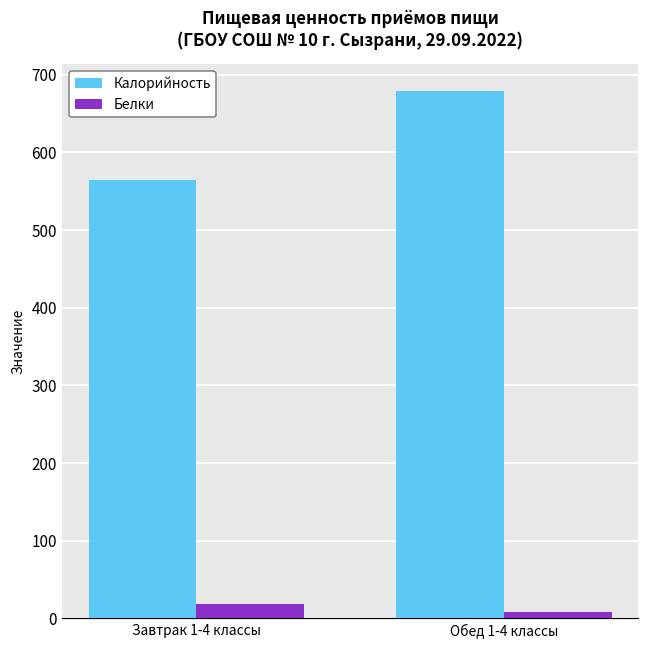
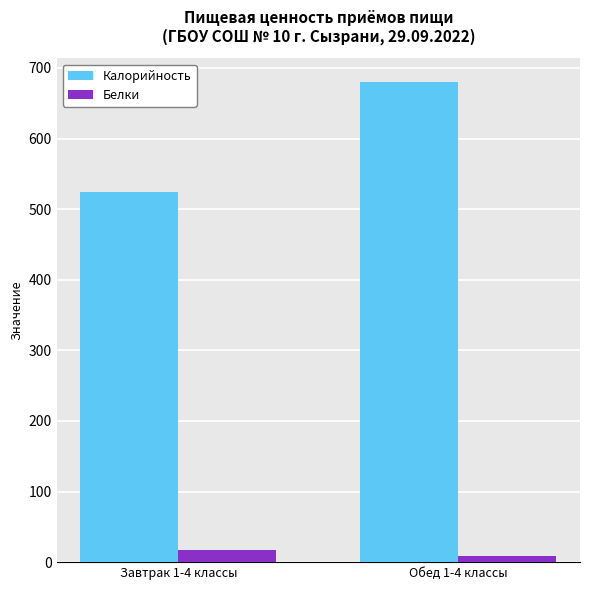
Калорийность, Завтрак 1-4 классы: 560 -> 520
